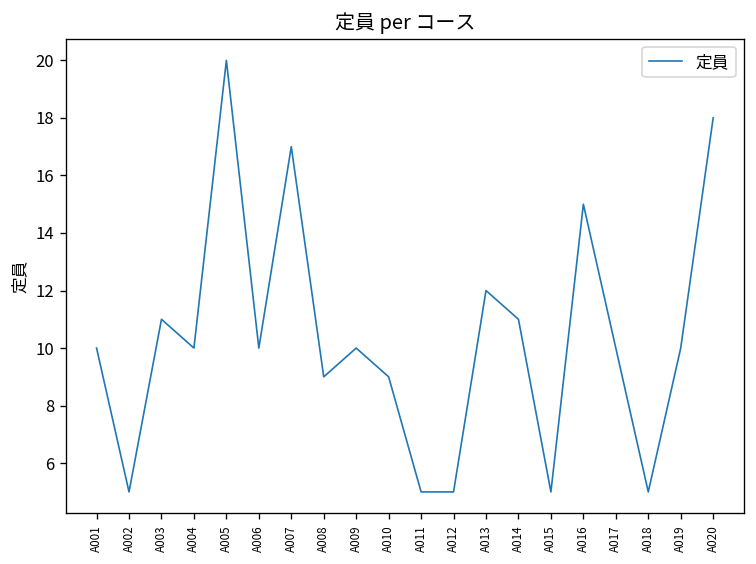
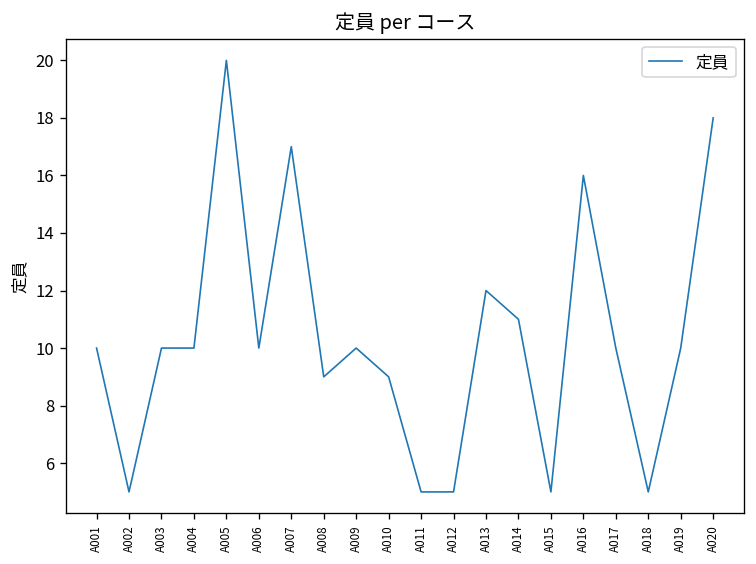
A003: 11 -> 10
A016: 15 -> 16
